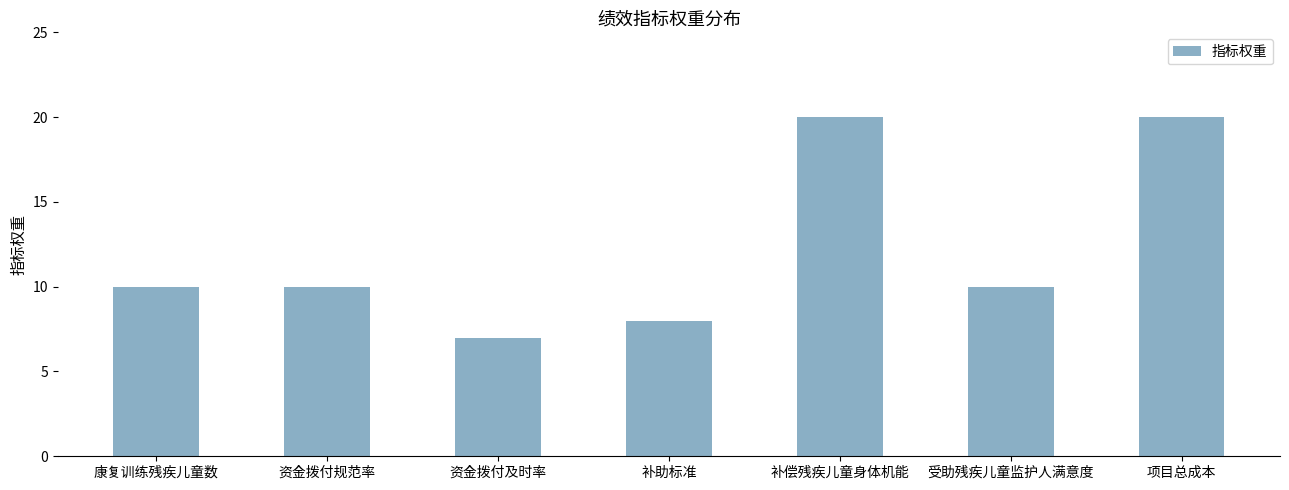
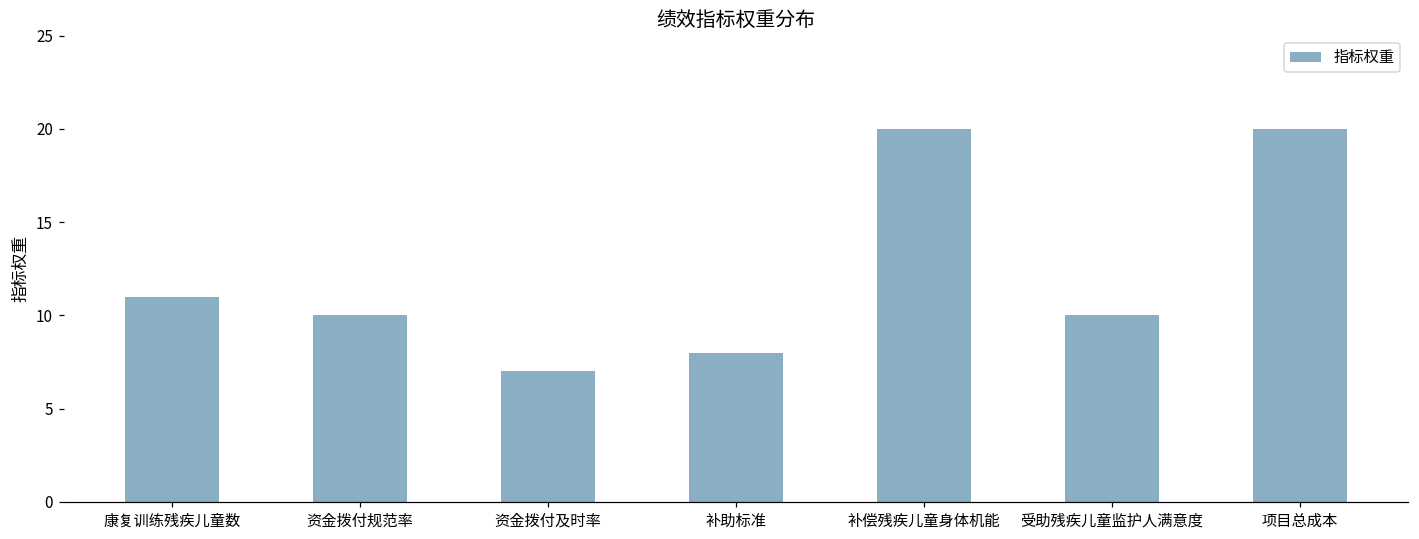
康复训练残疾儿童数: 10 -> 11
